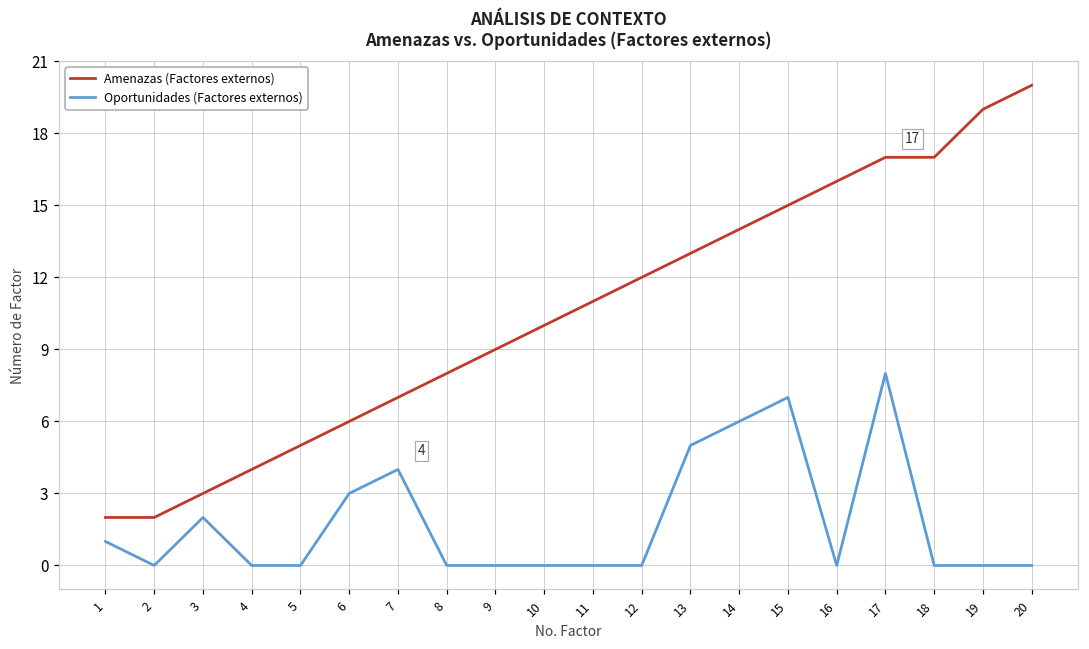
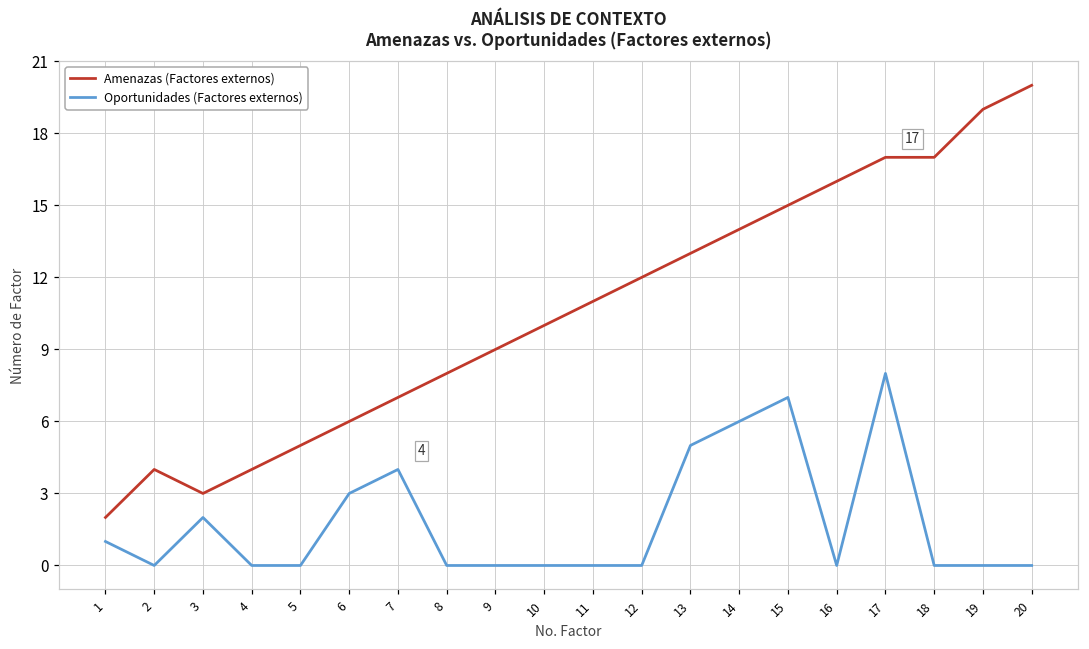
Amenazas (Factores externos), 2: 2 -> 4
